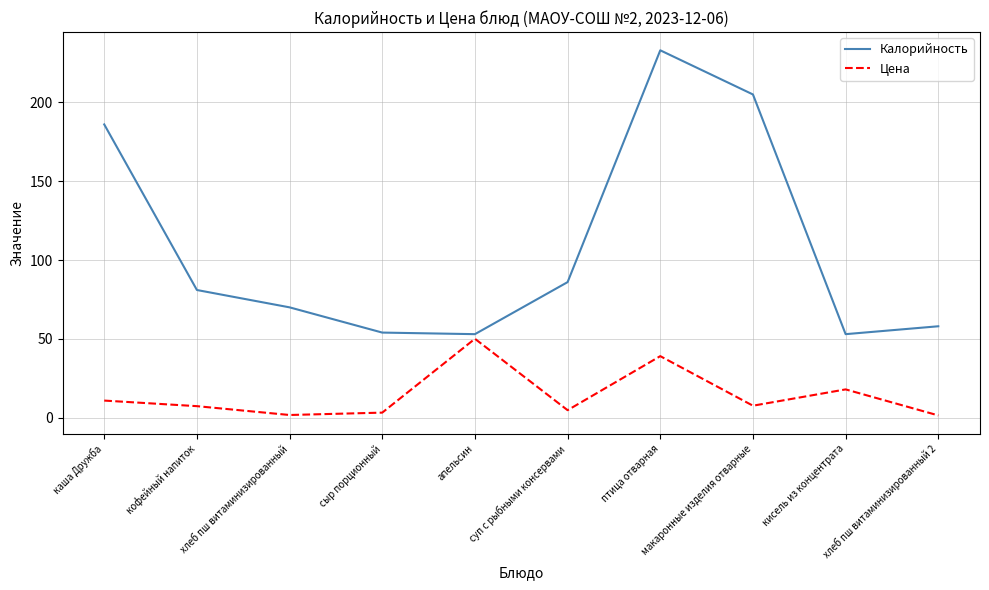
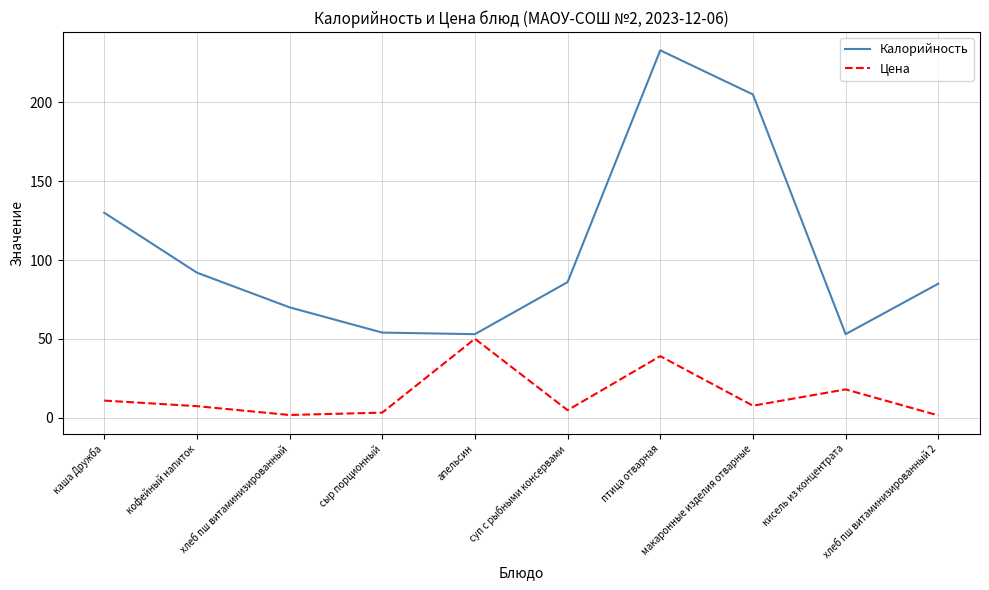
Калорийность, каша Дружба: 186 -> 130
Калорийность, кофейный напиток: 81 -> 92
Калорийность, хлеб пш витаминизированный 2: 58 -> 85
